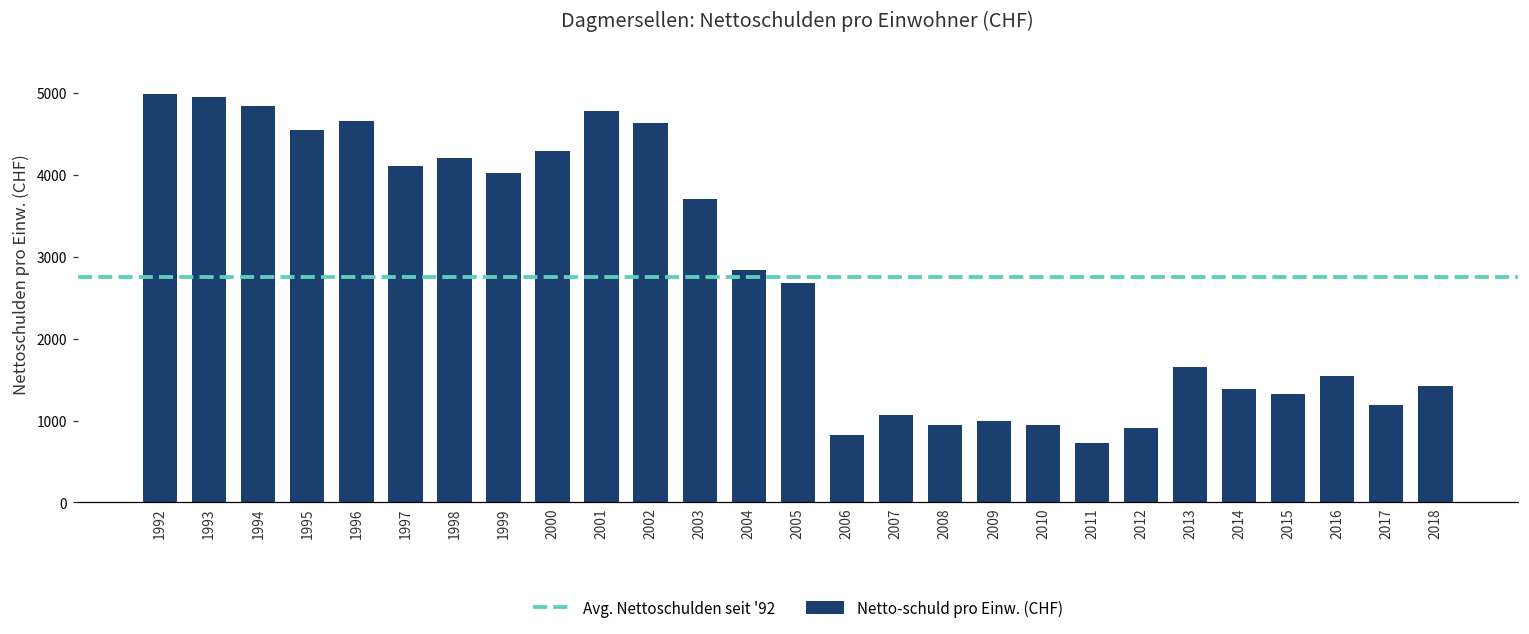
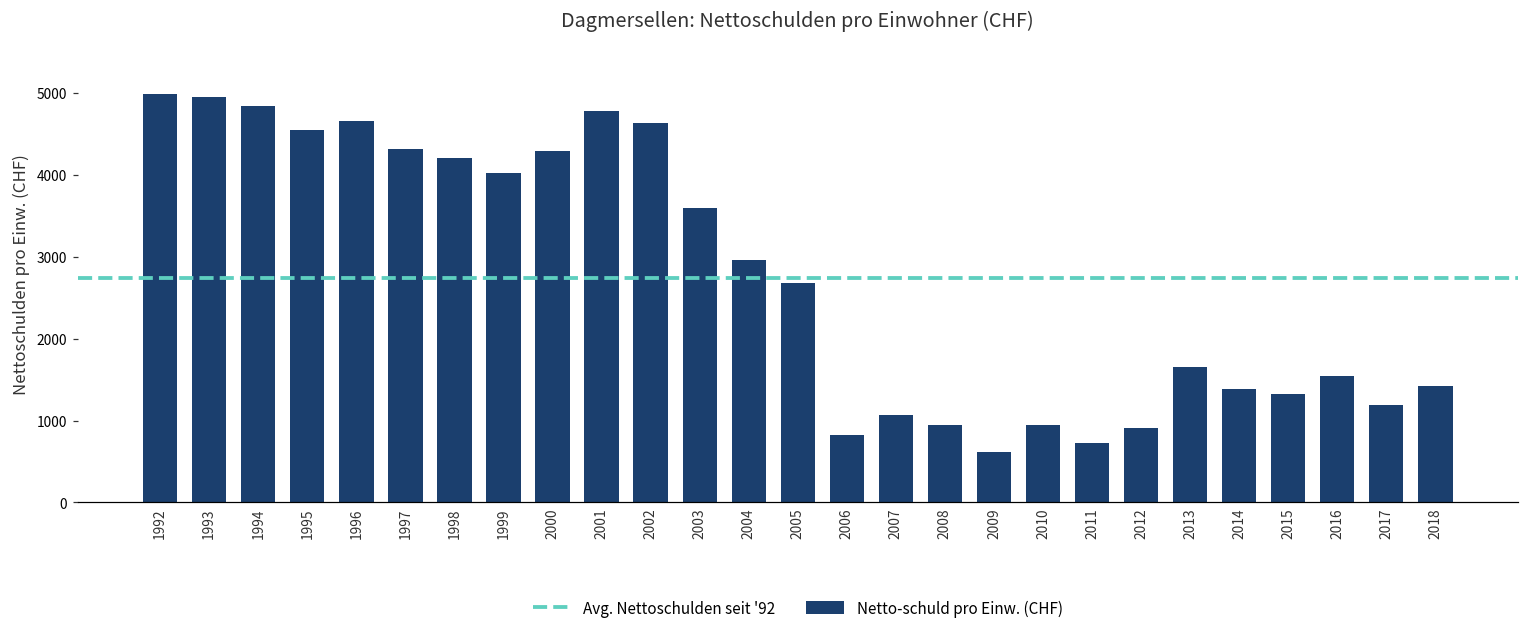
1997: 4100 -> 4300
2003: 3700 -> 3600
2004: 2800 -> 3000
2009: 1000 -> 600
